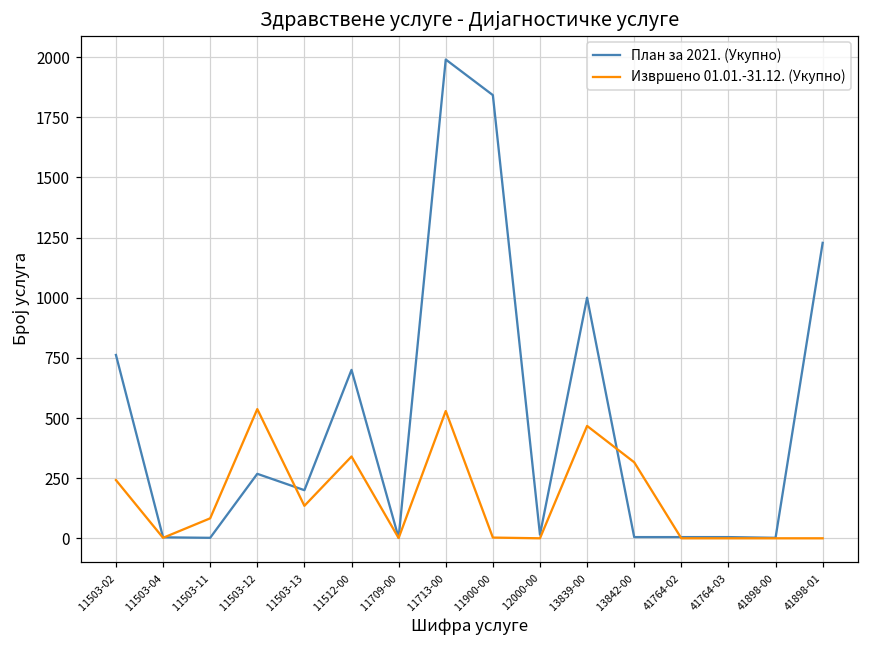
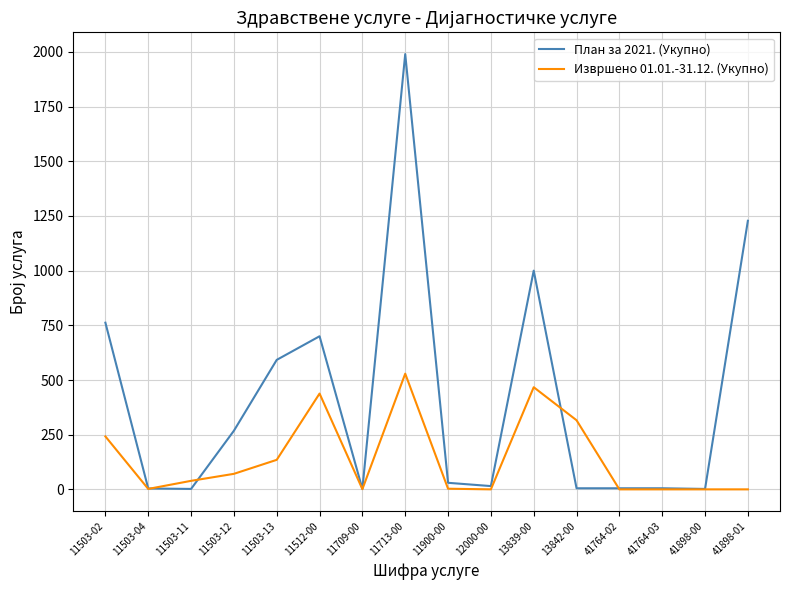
Извршено 01.01.-31.12. (Укупно), 11503-11: 80 -> 40
Извршено 01.01.-31.12. (Укупно), 11503-12: 540 -> 70
План за 2021. (Укупно), 11503-13: 200 -> 590
Извршено 01.01.-31.12. (Укупно), 11512-00: 340 -> 440
План за 2021. (Укупно), 11900-00: 1840 -> 30
